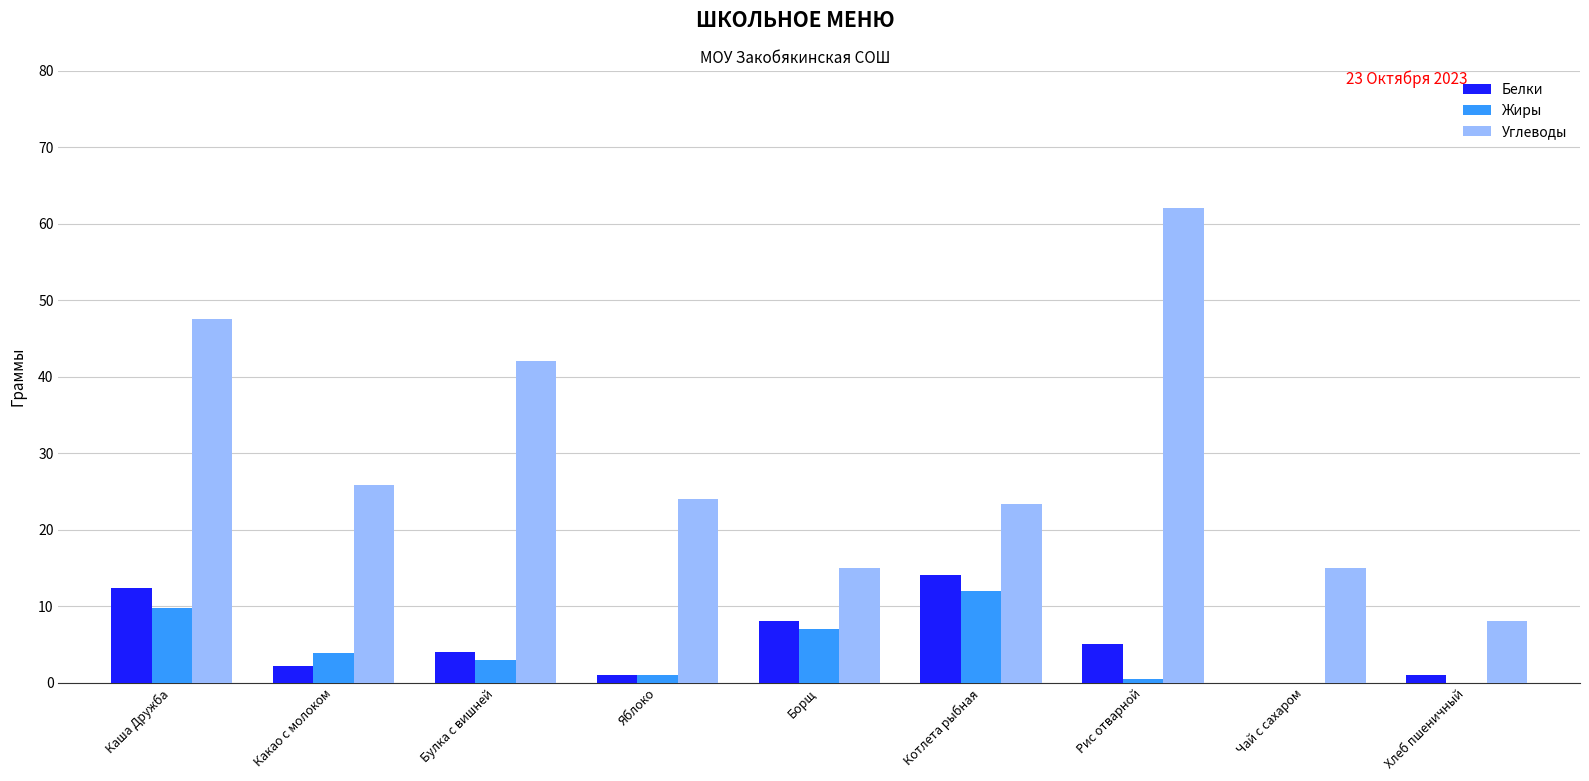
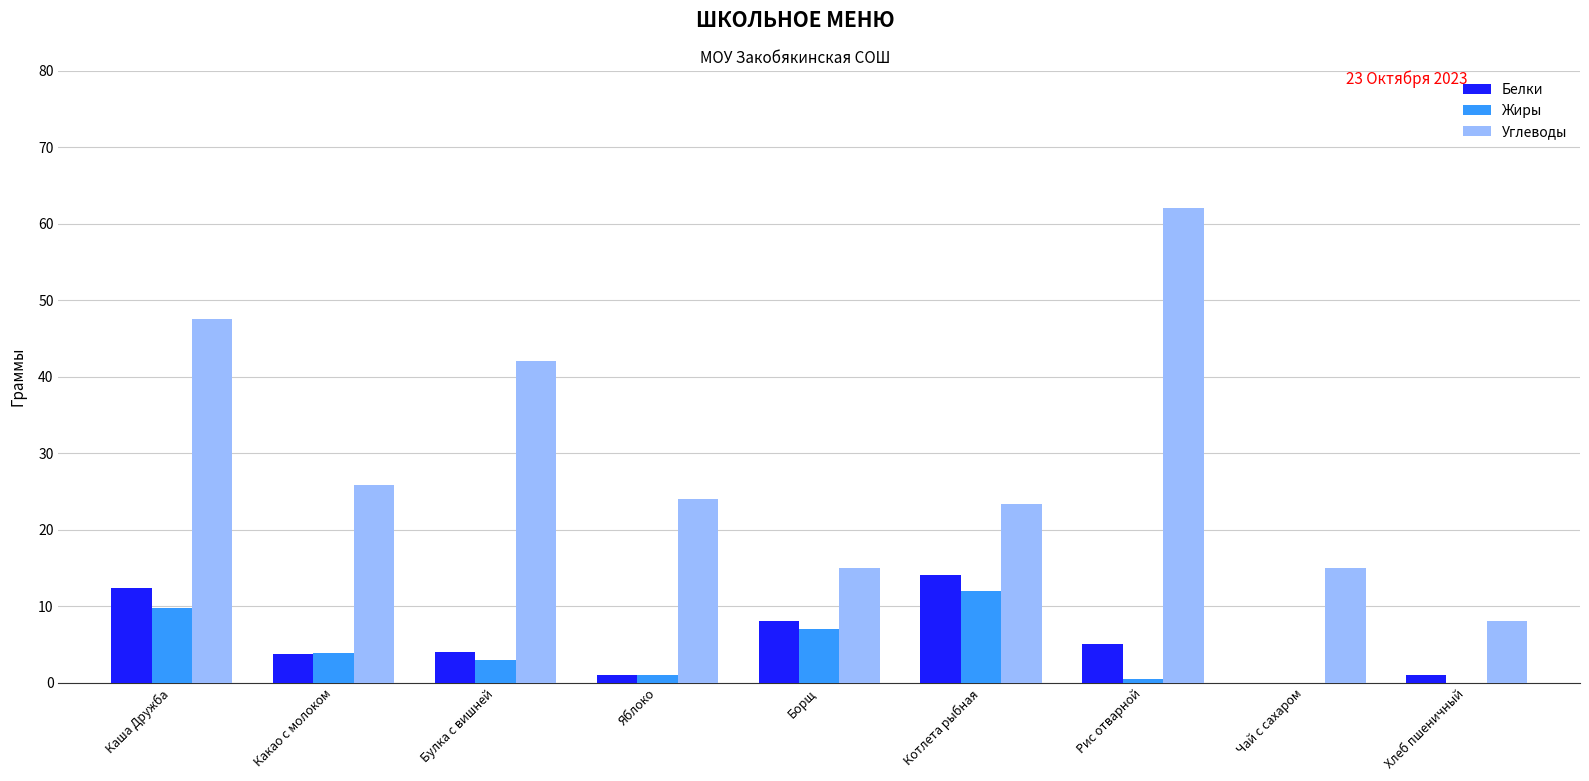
Белки, Какао с молоком: 2 -> 4
